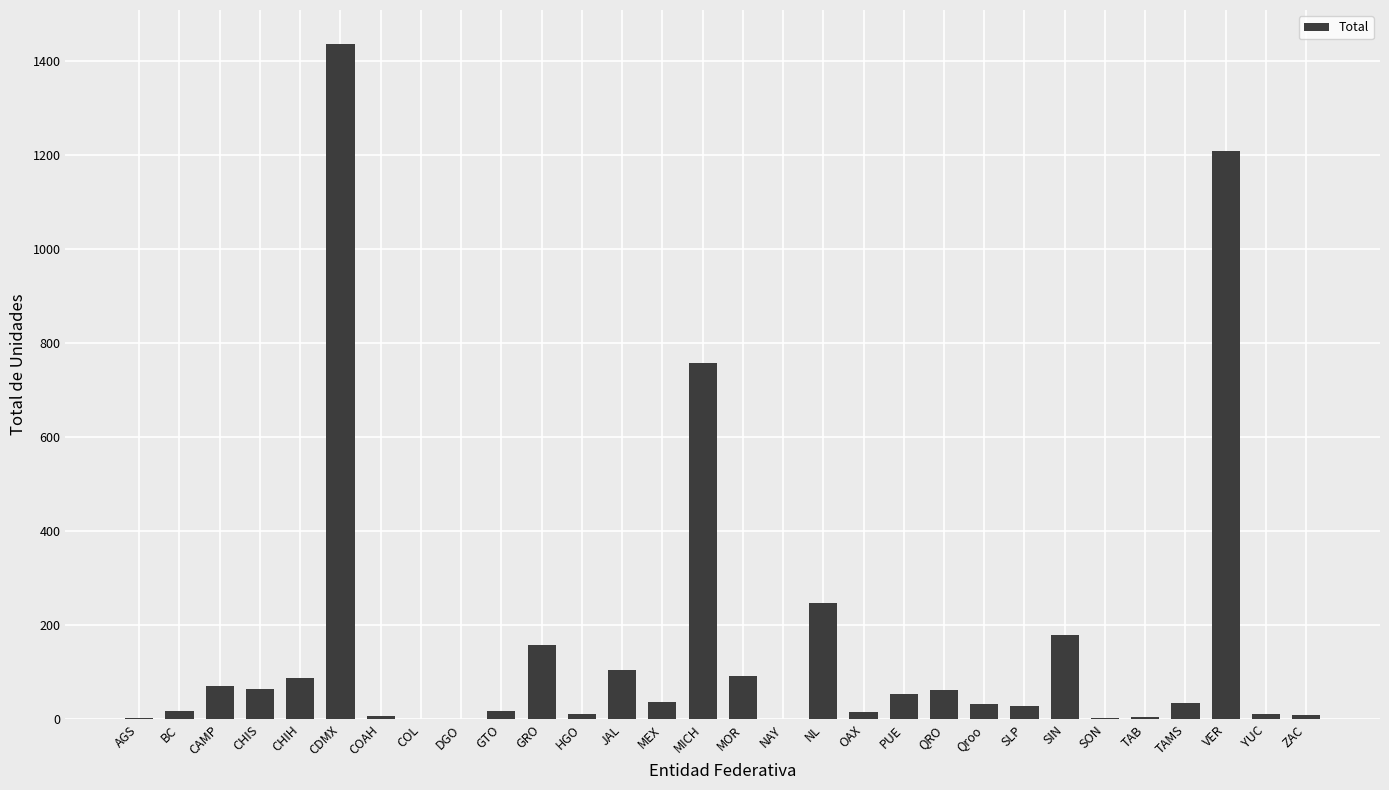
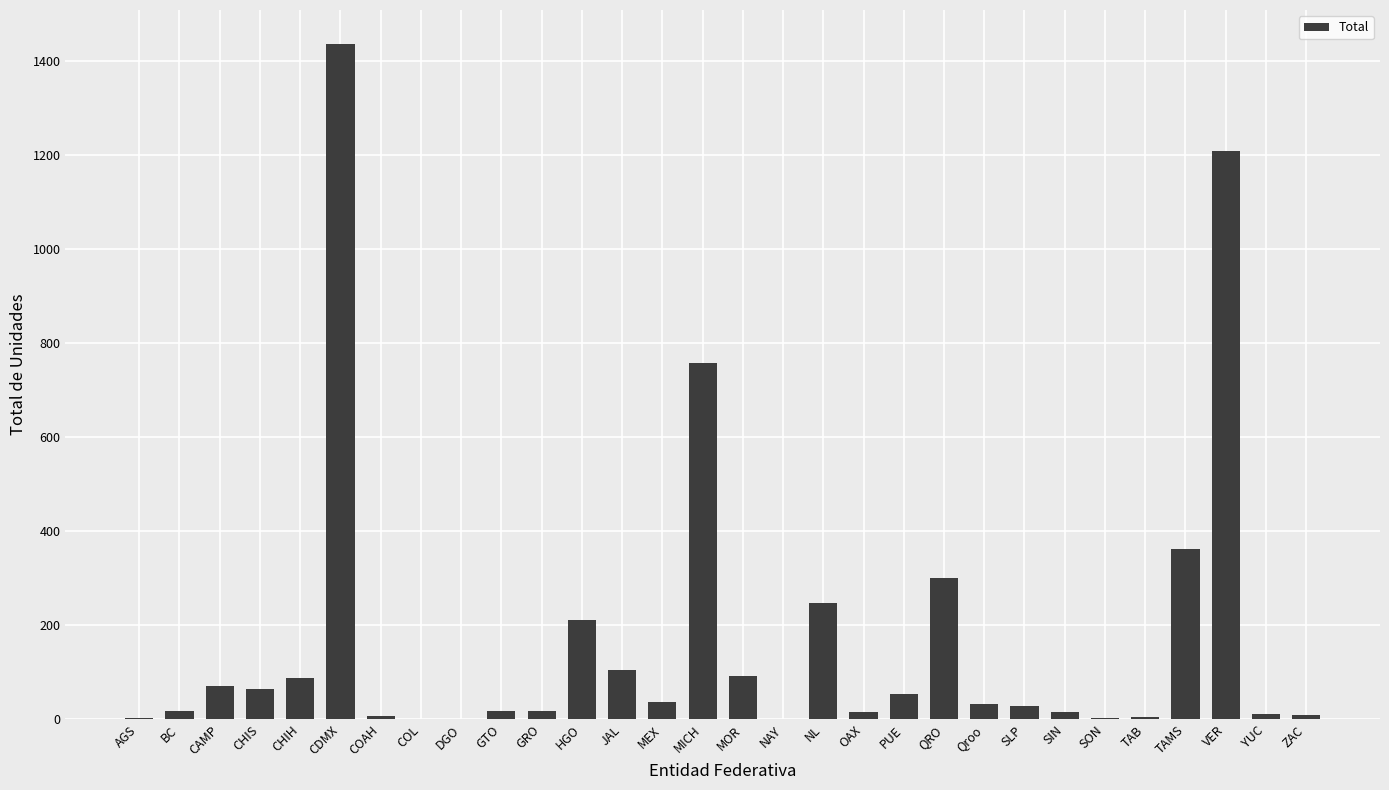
GRO: 160 -> 20
HGO: 10 -> 210
QRO: 60 -> 300
SIN: 180 -> 20
TAMS: 30 -> 360
